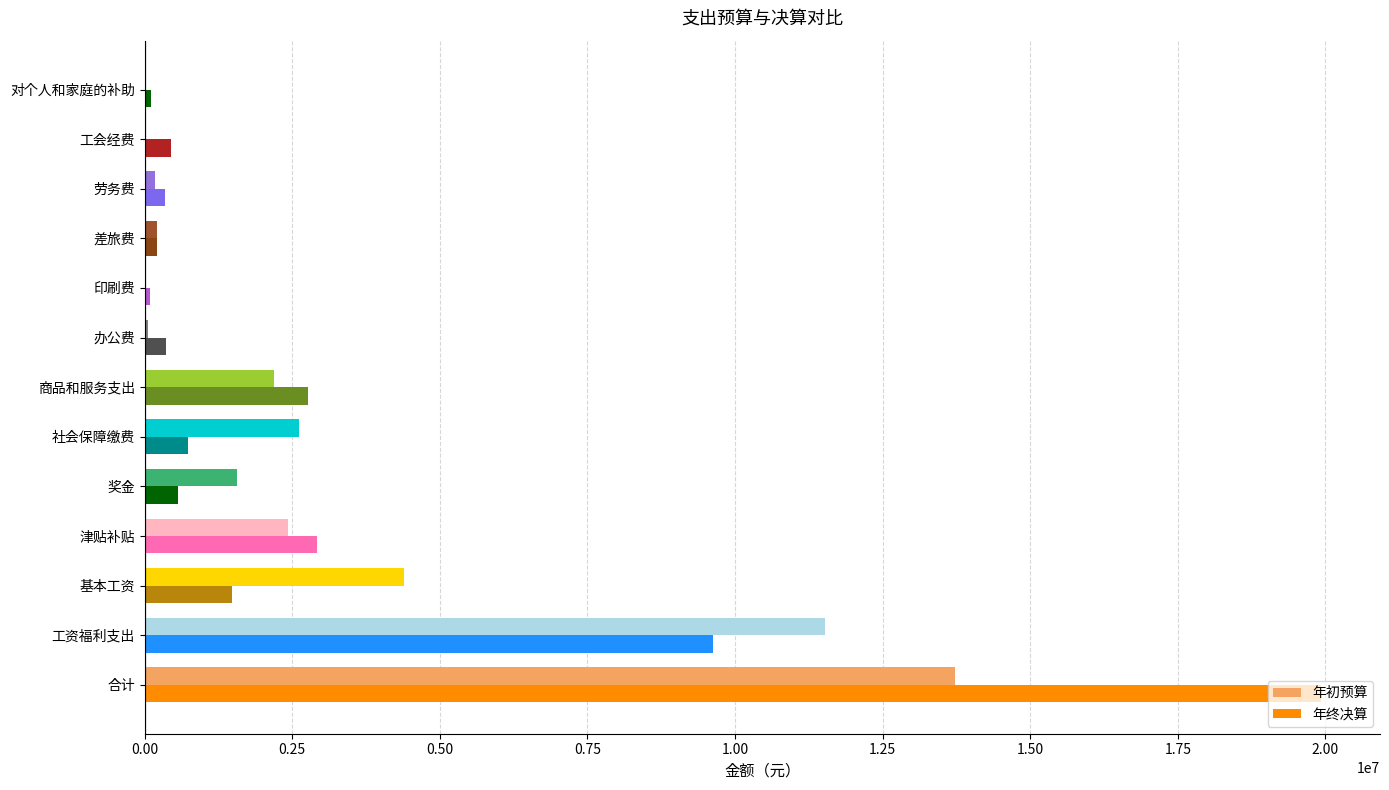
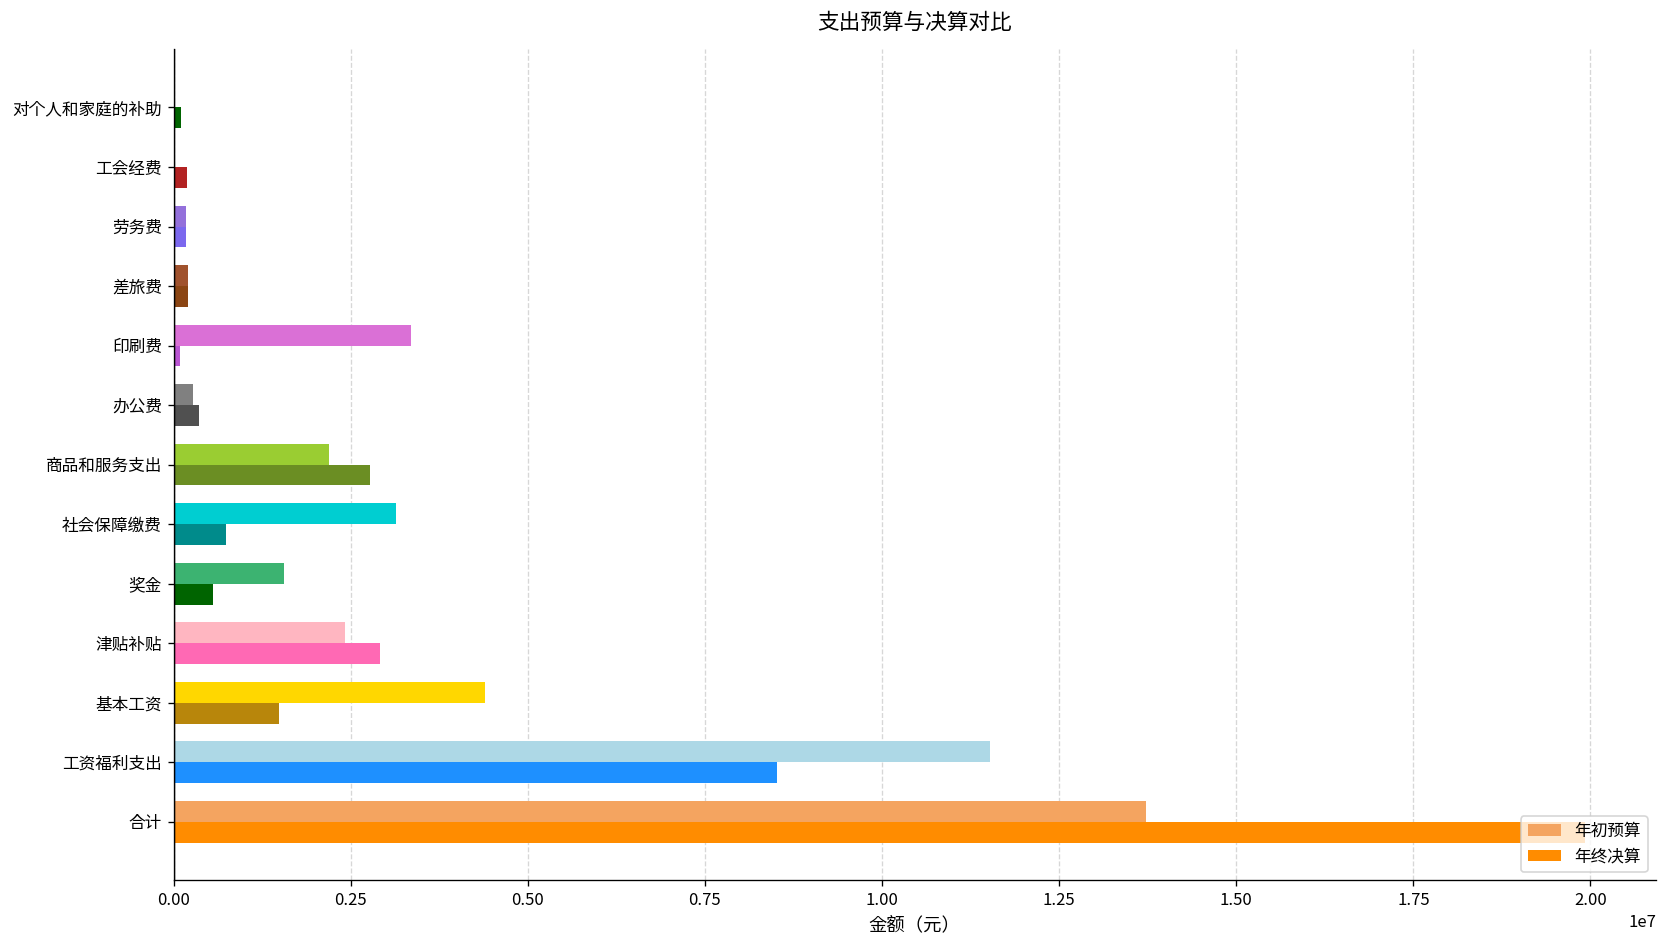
年终决算, 工会经费: 400000 -> 200000
年终决算, 劳务费: 300000 -> 200000
年初预算, 印刷费: 0 -> 3300000
年初预算, 办公费: 100000 -> 300000
年初预算, 社会保障缴费: 2600000 -> 3100000
年终决算, 工资福利支出: 9600000 -> 8500000
